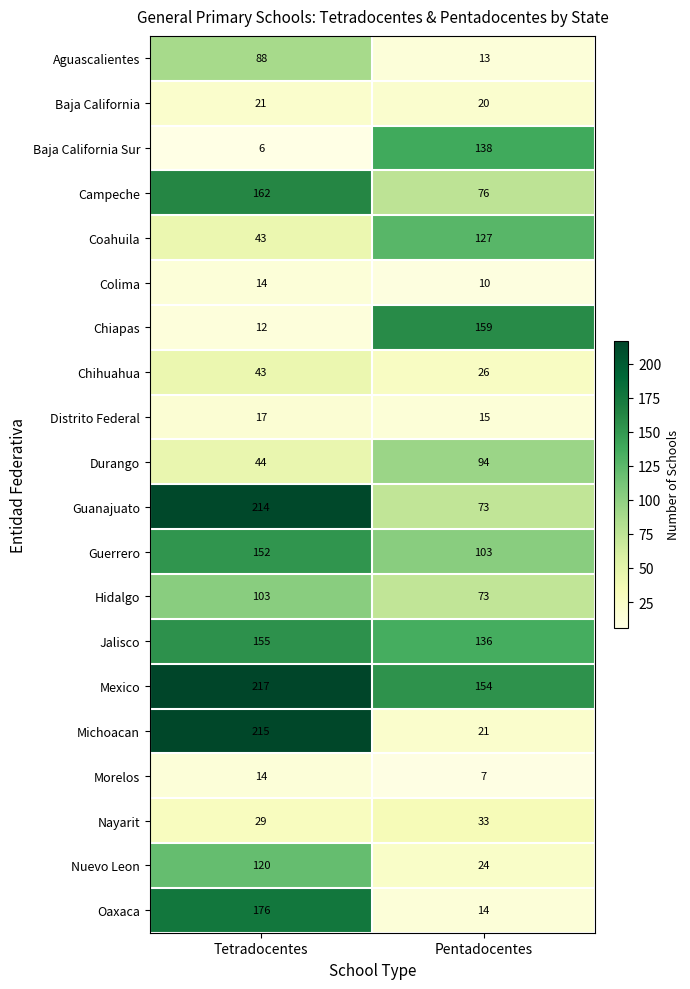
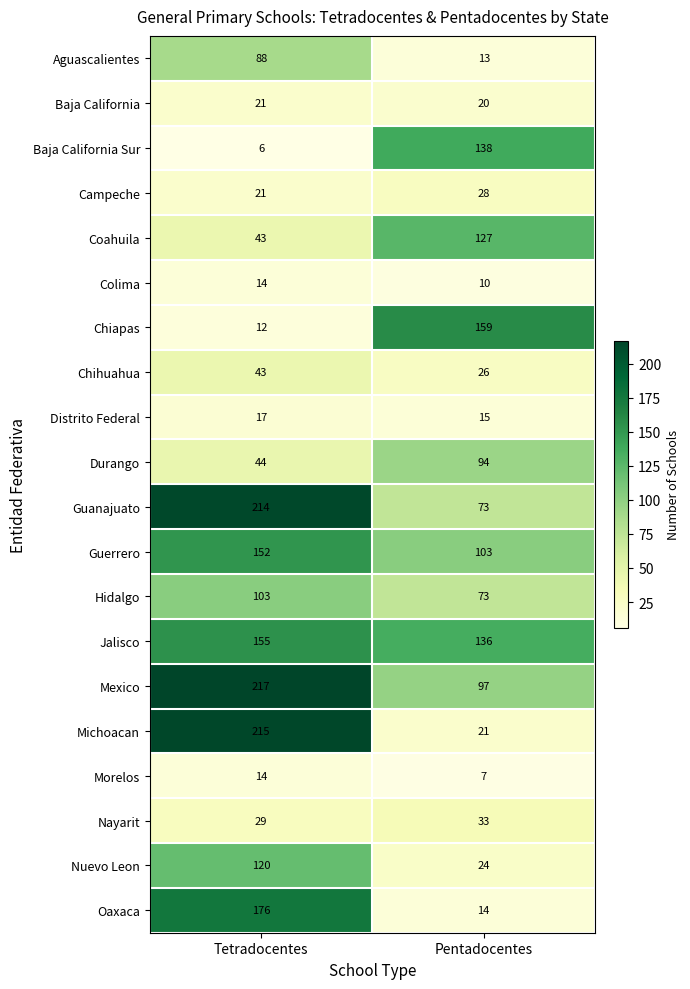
Campeche, Tetradocentes: 162 -> 21
Campeche, Pentadocentes: 76 -> 28
Mexico, Pentadocentes: 154 -> 97
